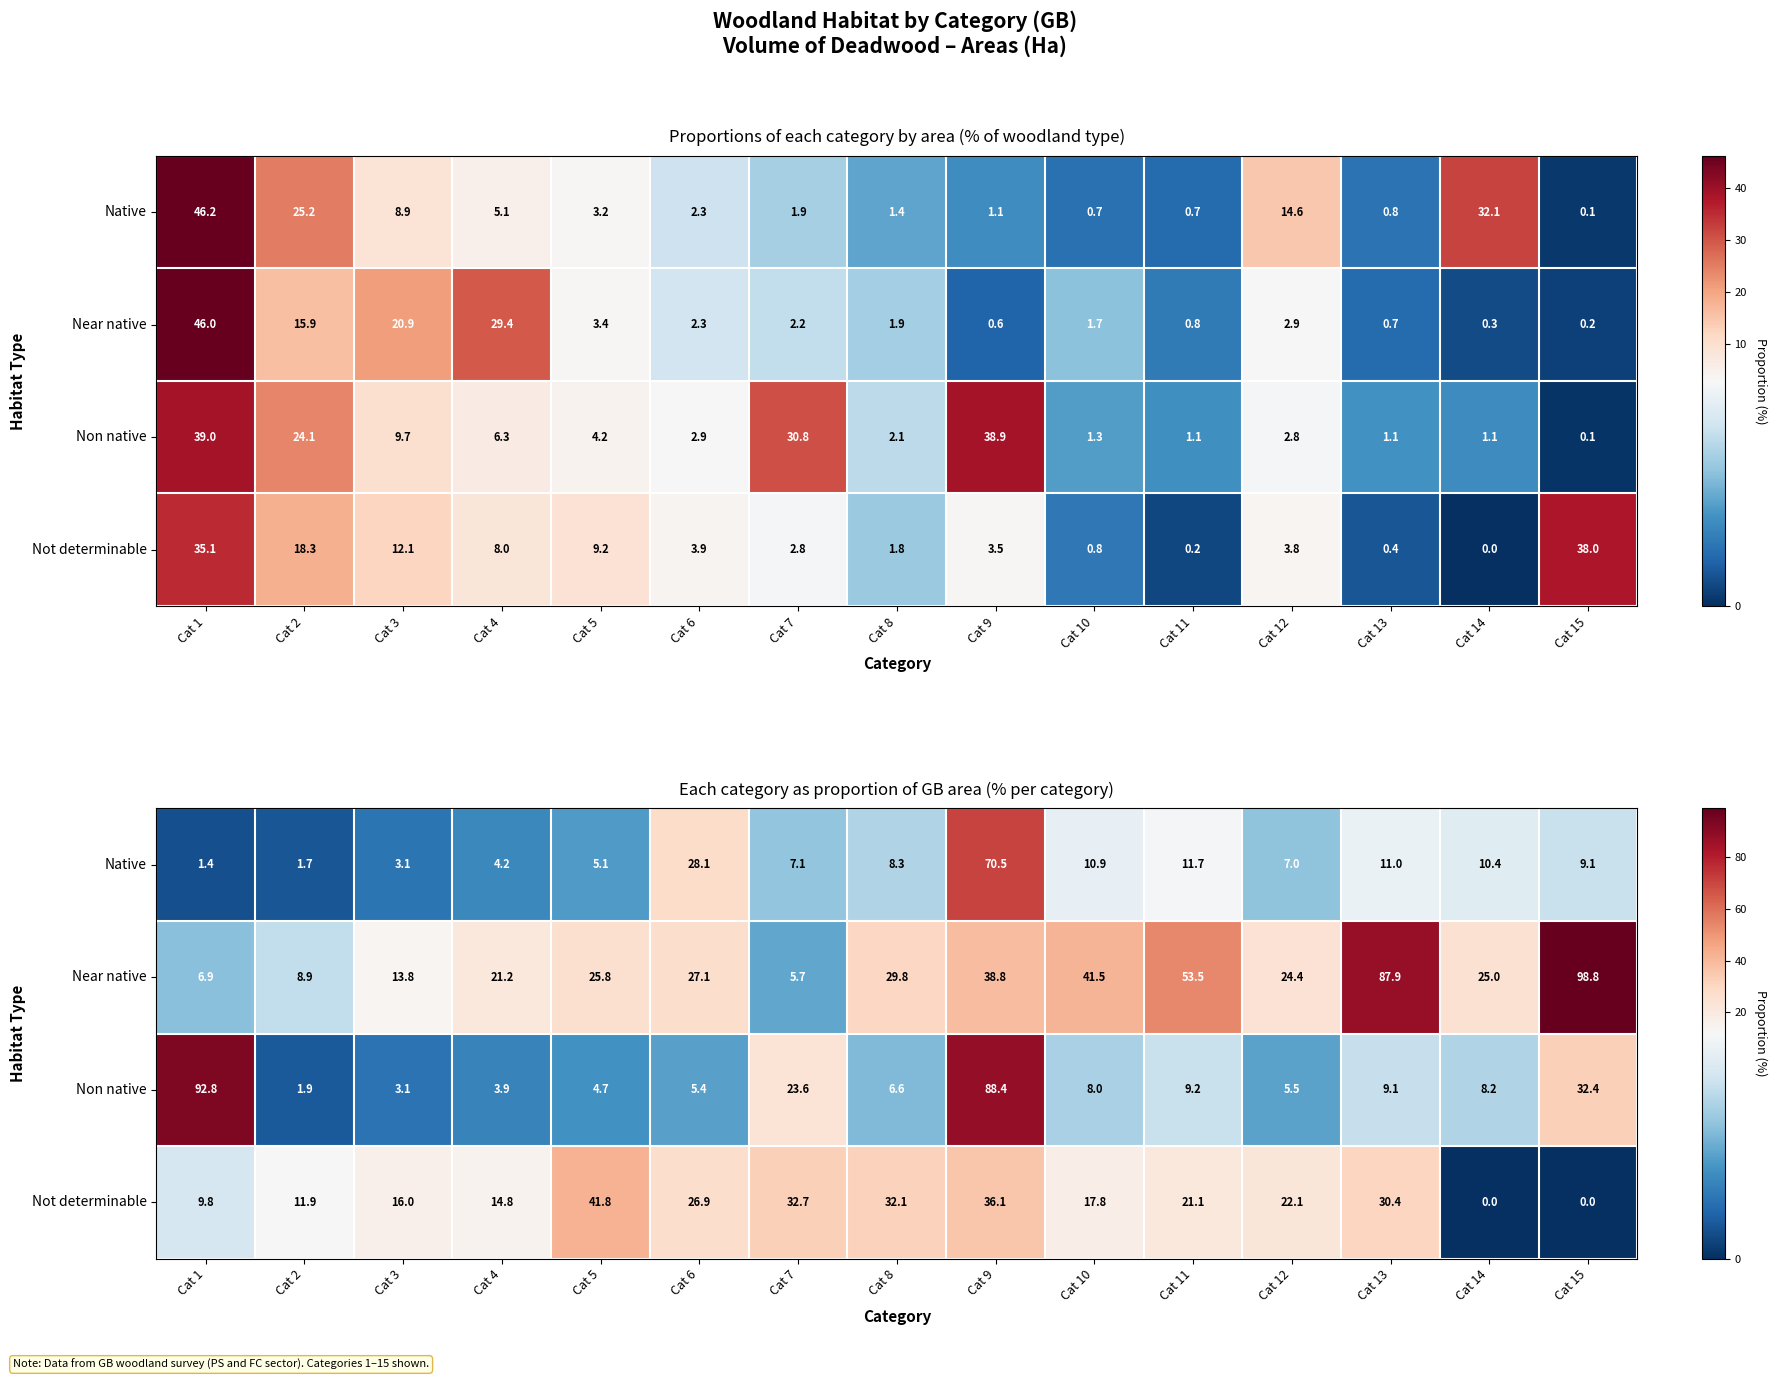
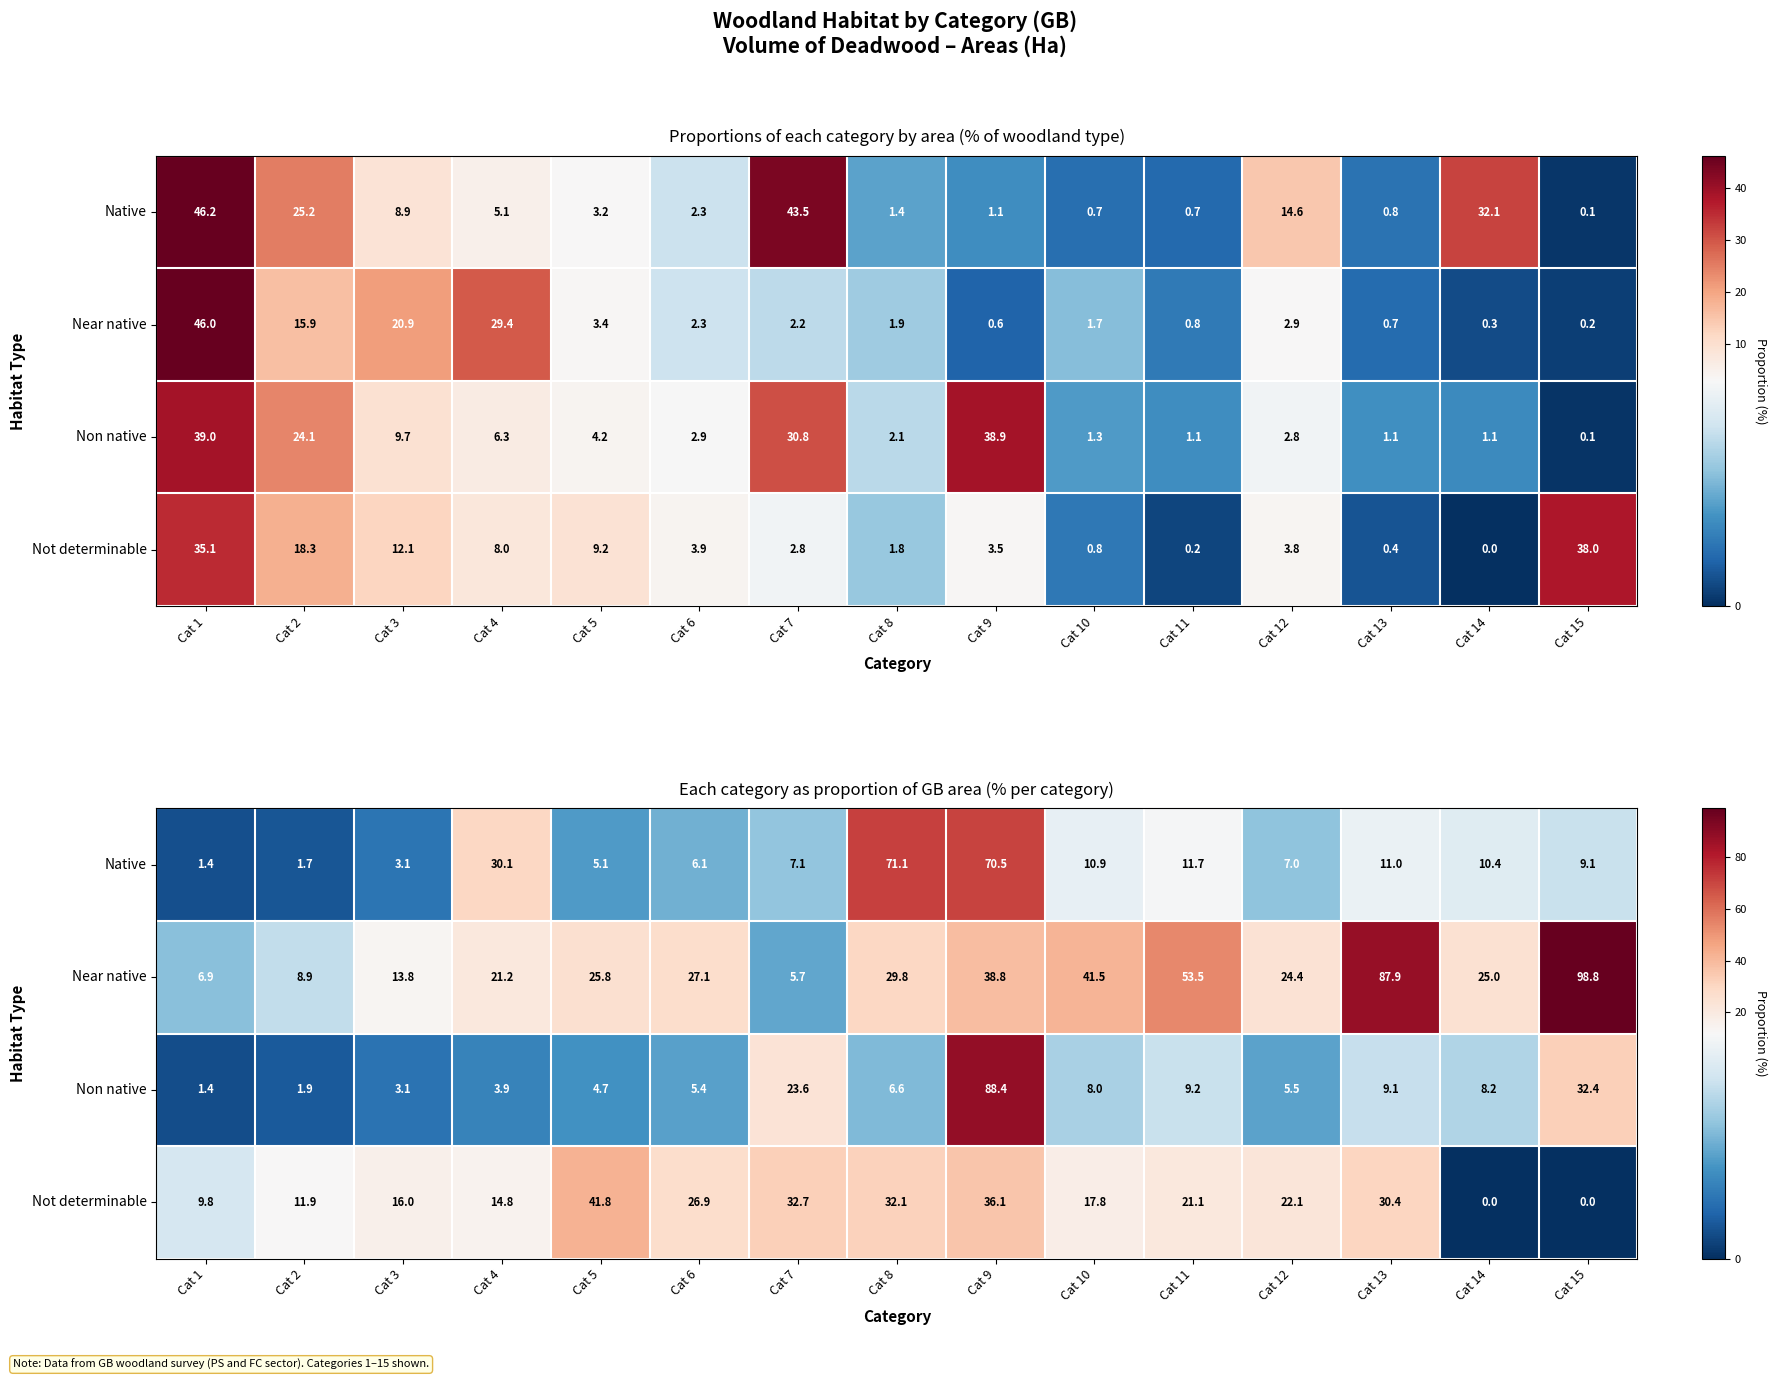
Proportions of each category by area (% of woodland type), Native, Cat 7: 1.9 -> 43.5
Each category as proportion of GB area (% per category), Native, Cat 4: 4.2 -> 30.1
Each category as proportion of GB area (% per category), Native, Cat 6: 28.1 -> 6.1
Each category as proportion of GB area (% per category), Native, Cat 8: 8.3 -> 71.1
Each category as proportion of GB area (% per category), Non native, Cat 1: 92.8 -> 1.4
